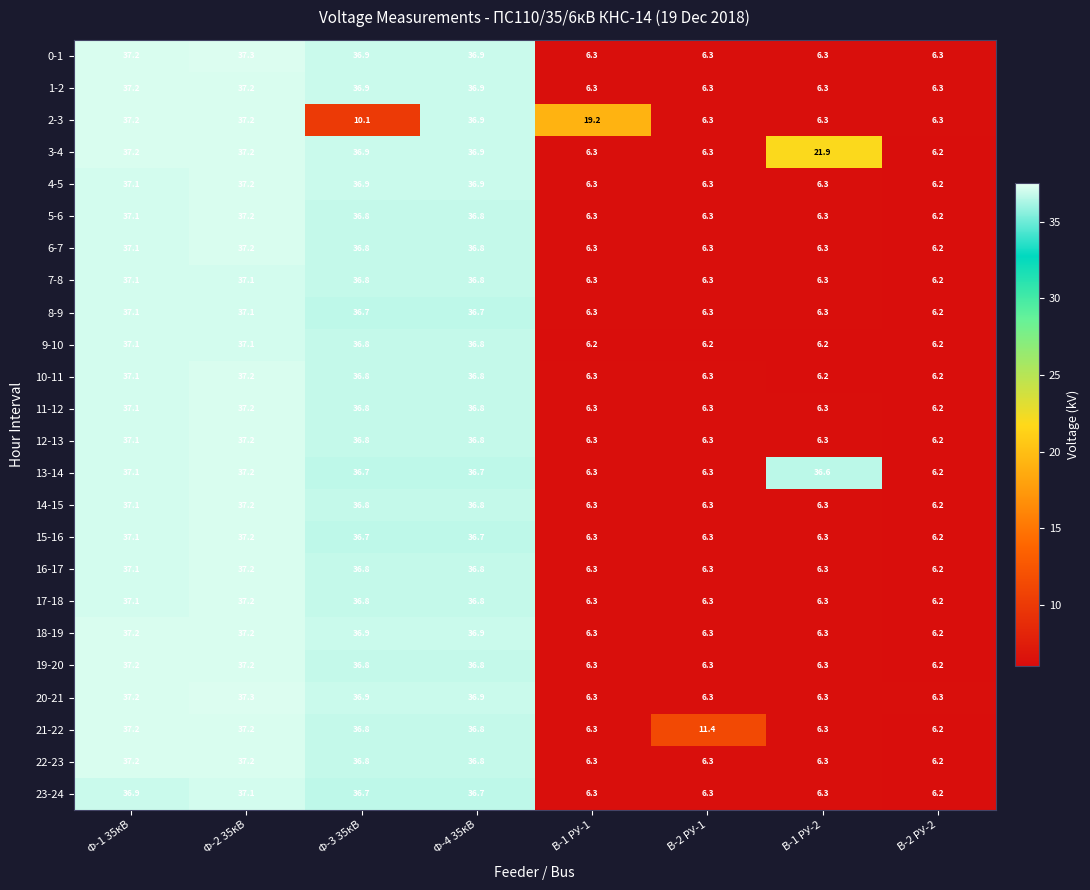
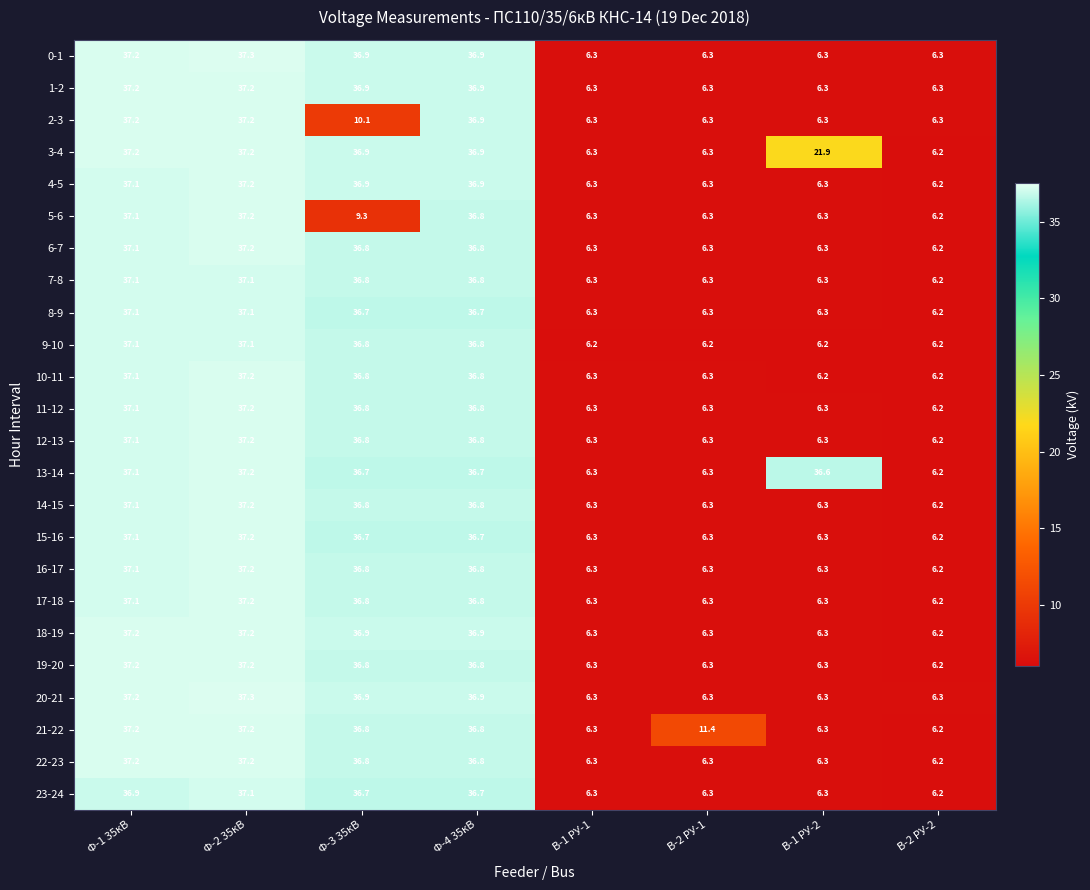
2-3, В-1 РУ-1: 19.2 -> 6.3
5-6, Ф-3 35кВ: 36.8 -> 9.3
